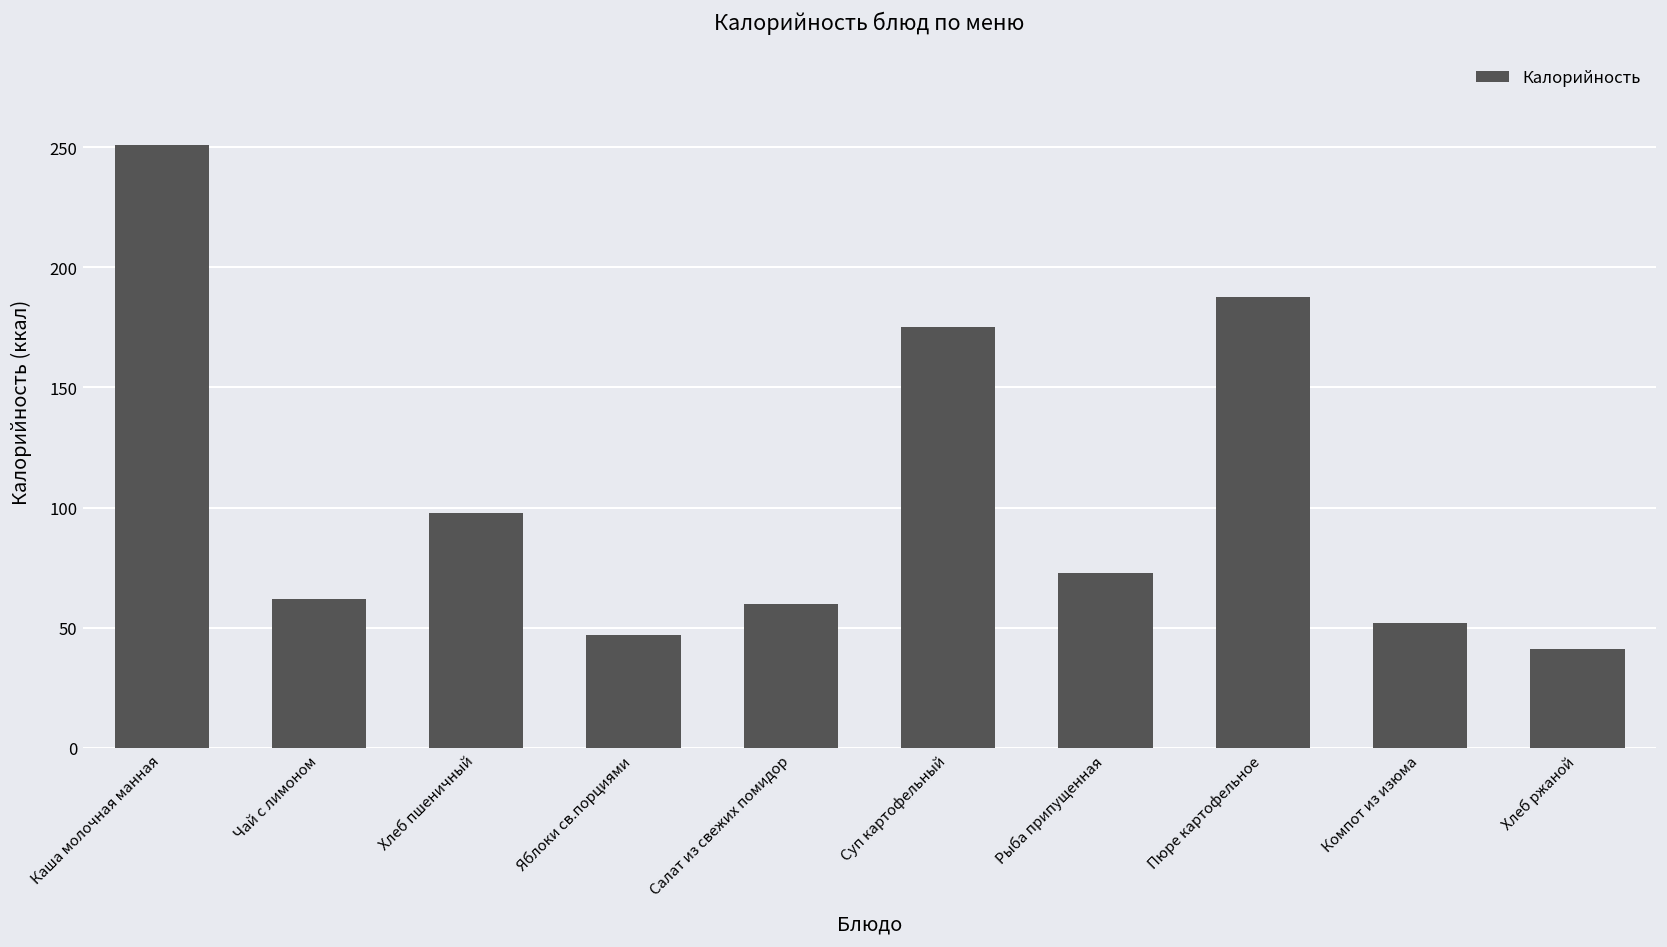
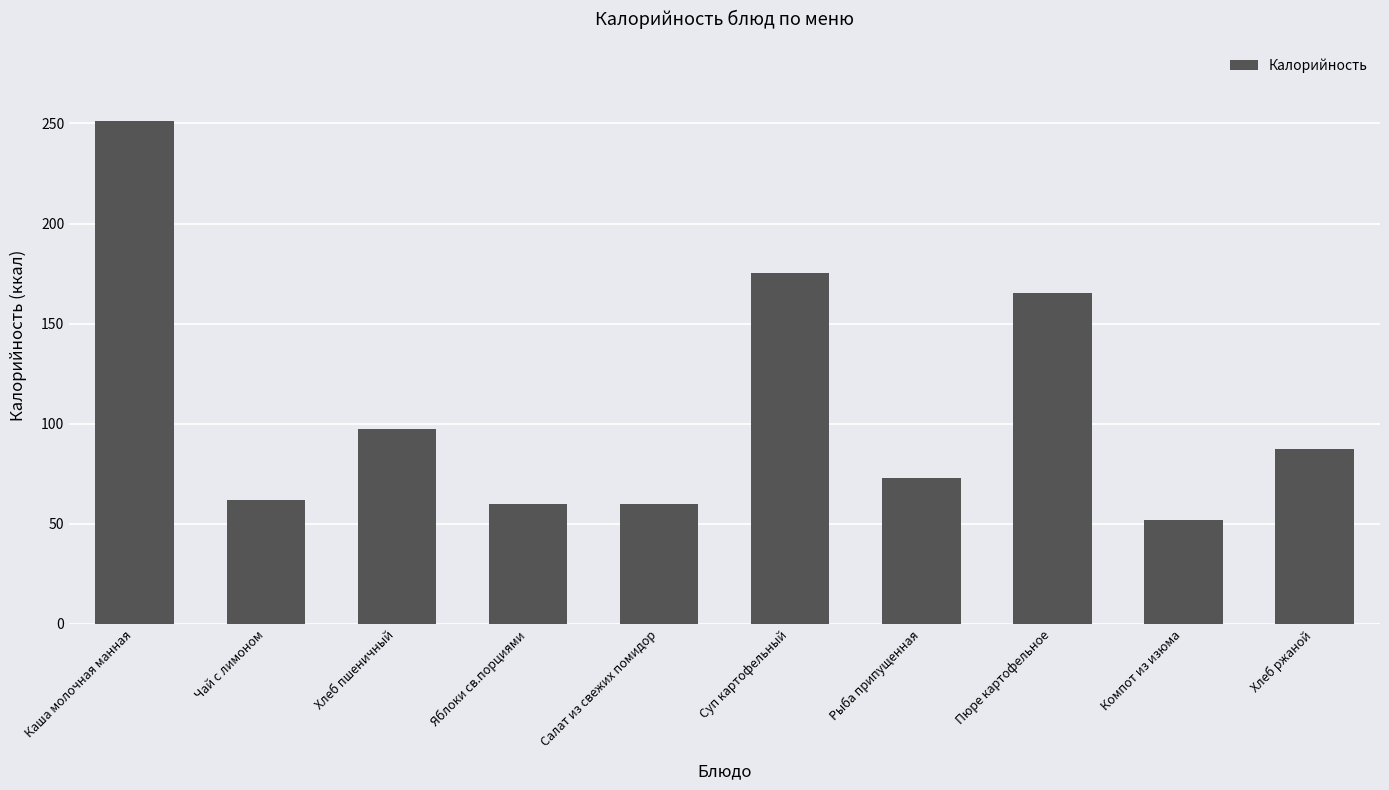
Яблоки св.порциями: 47 -> 60
Пюре картофельное: 188 -> 165
Хлеб ржаной: 41 -> 88
